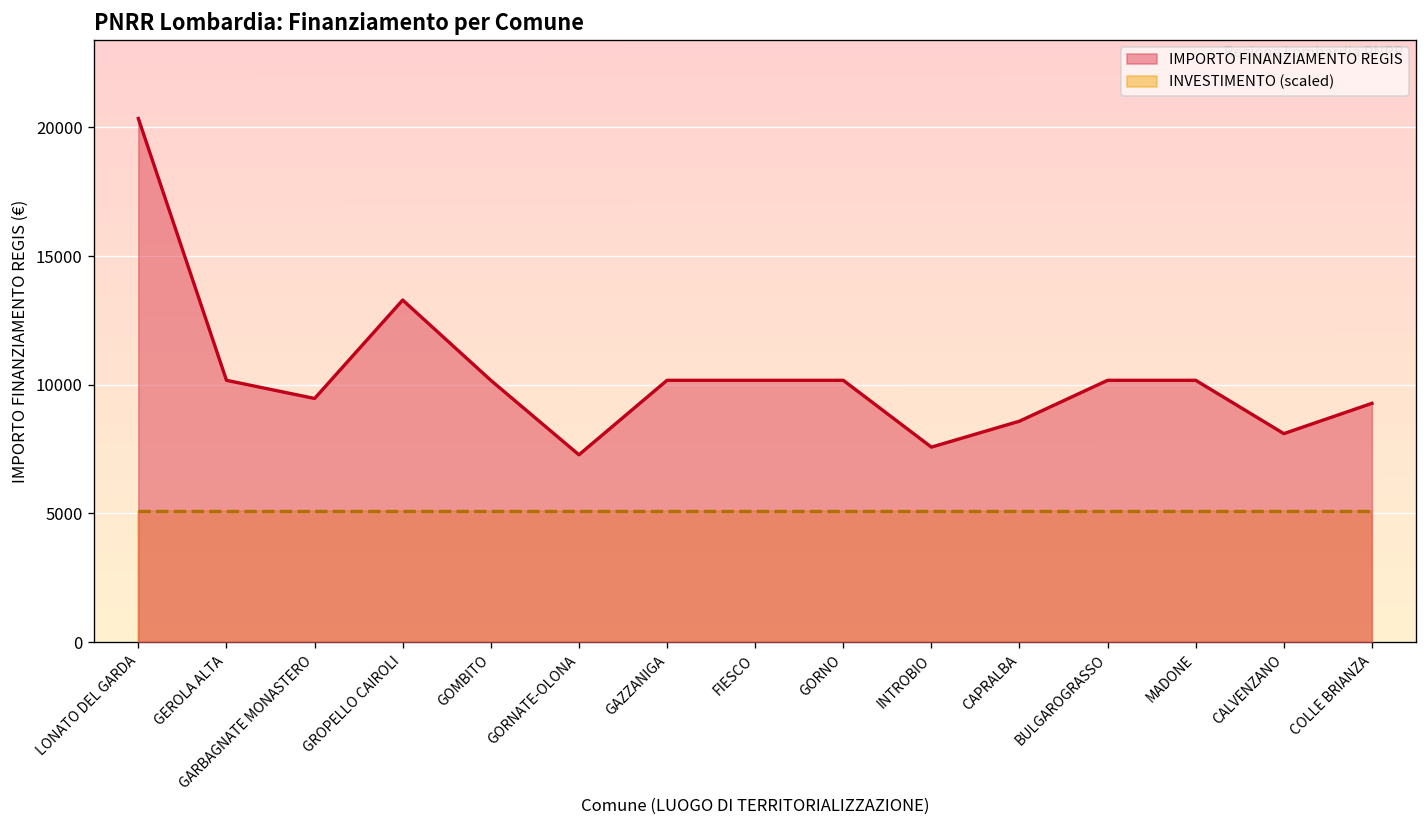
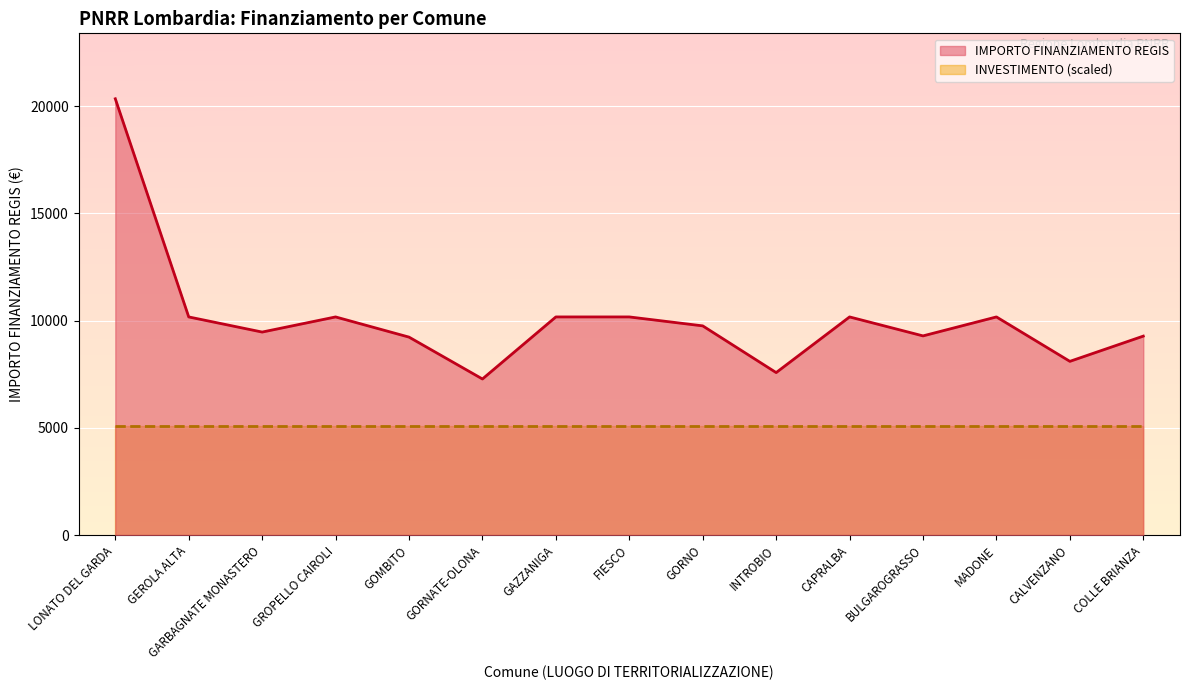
IMPORTO FINANZIAMENTO REGIS, GROPELLO CAIROLI: 13300 -> 10200
IMPORTO FINANZIAMENTO REGIS, GOMBITO: 10200 -> 9200
IMPORTO FINANZIAMENTO REGIS, GORNO: 10200 -> 9800
IMPORTO FINANZIAMENTO REGIS, CAPRALBA: 8600 -> 10200
IMPORTO FINANZIAMENTO REGIS, BULGAROGRASSO: 10200 -> 9300
